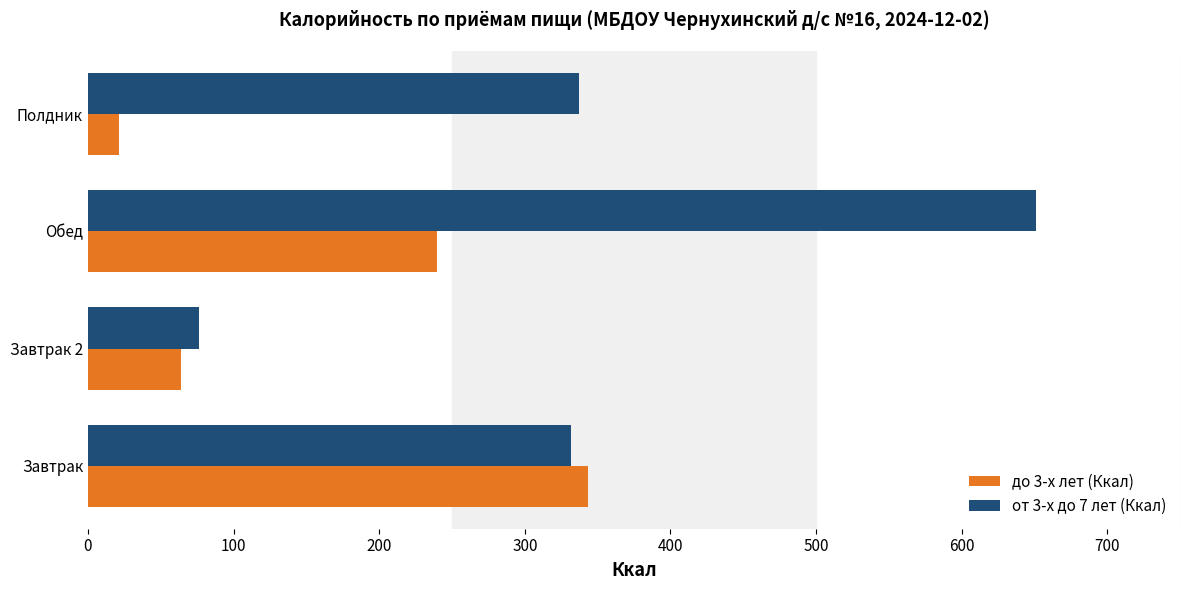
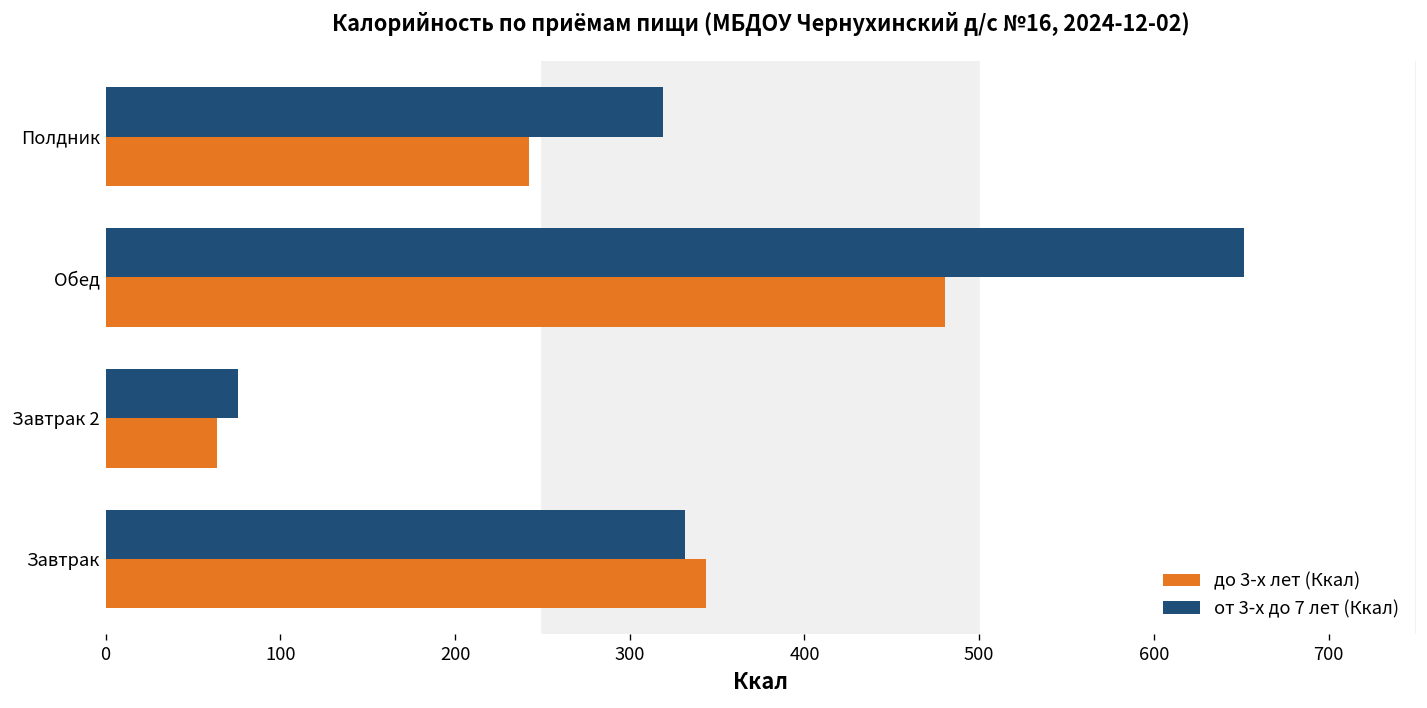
от 3-х до 7 лет (Ккал), Полдник: 338 -> 319
до 3-х лет (Ккал), Полдник: 21 -> 242
до 3-х лет (Ккал), Обед: 240 -> 480
